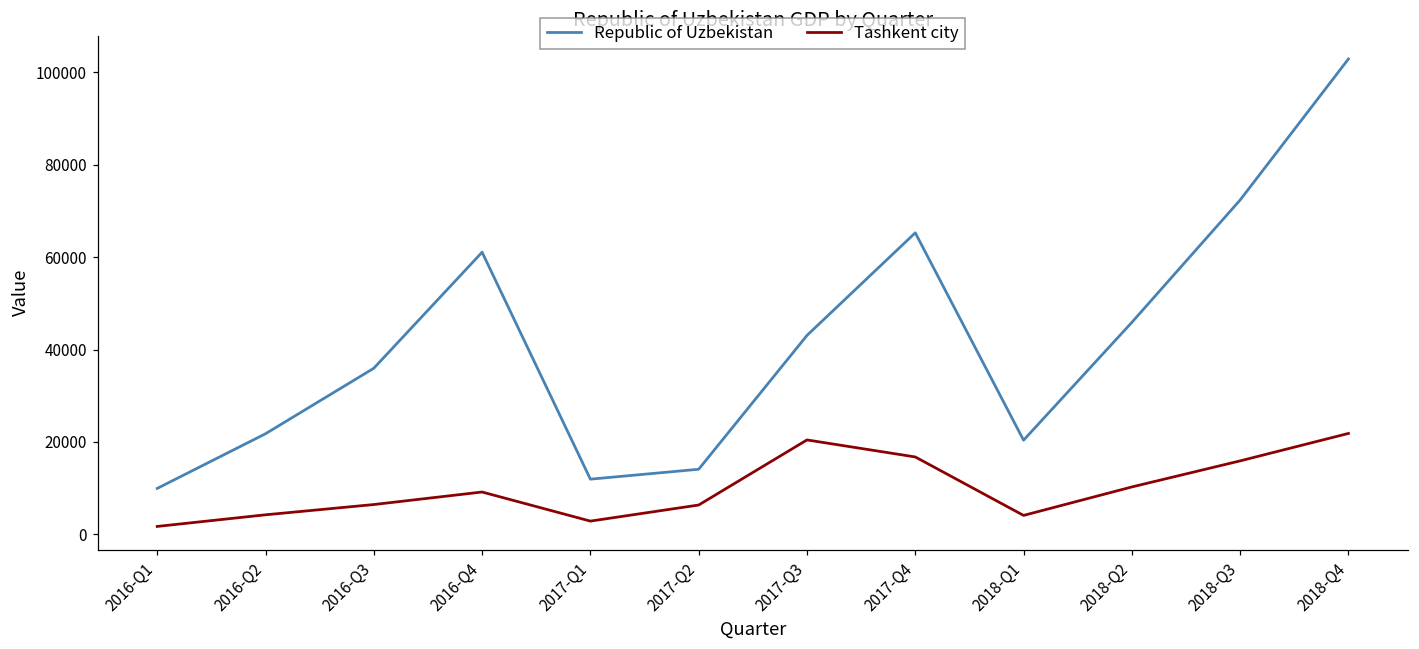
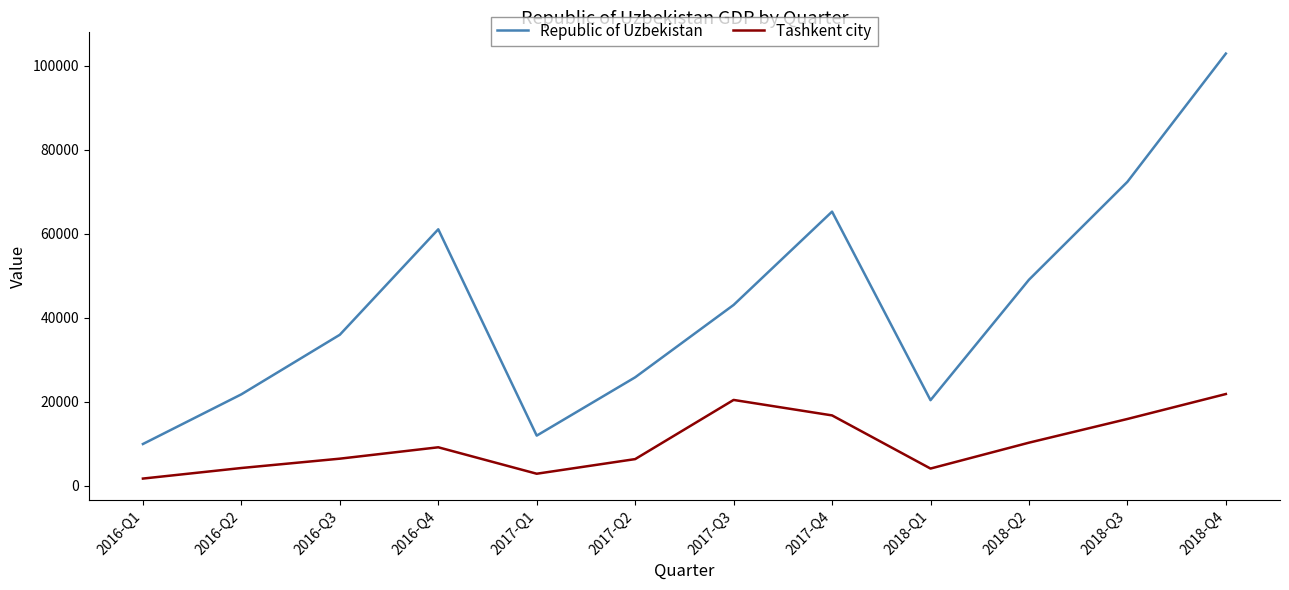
Republic of Uzbekistan, 2017-Q2: 14000 -> 26000
Republic of Uzbekistan, 2018-Q2: 46000 -> 49000
